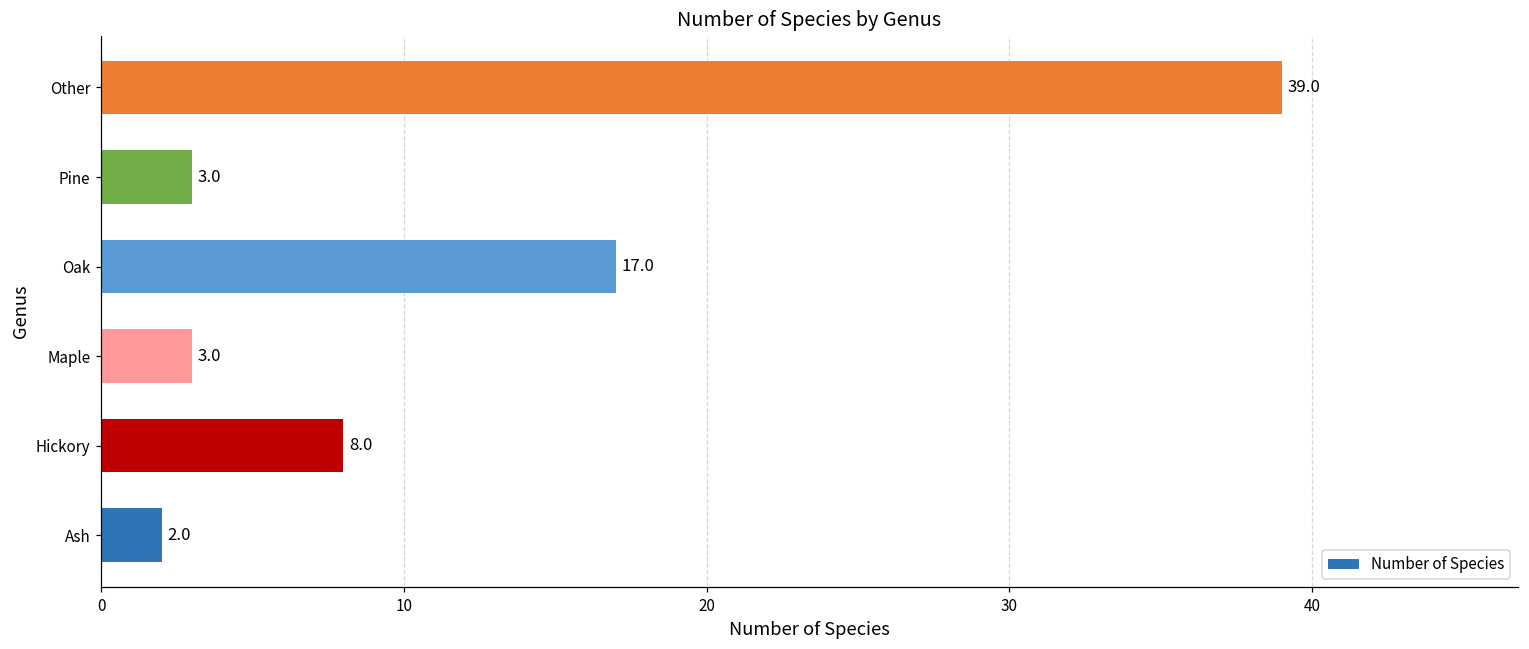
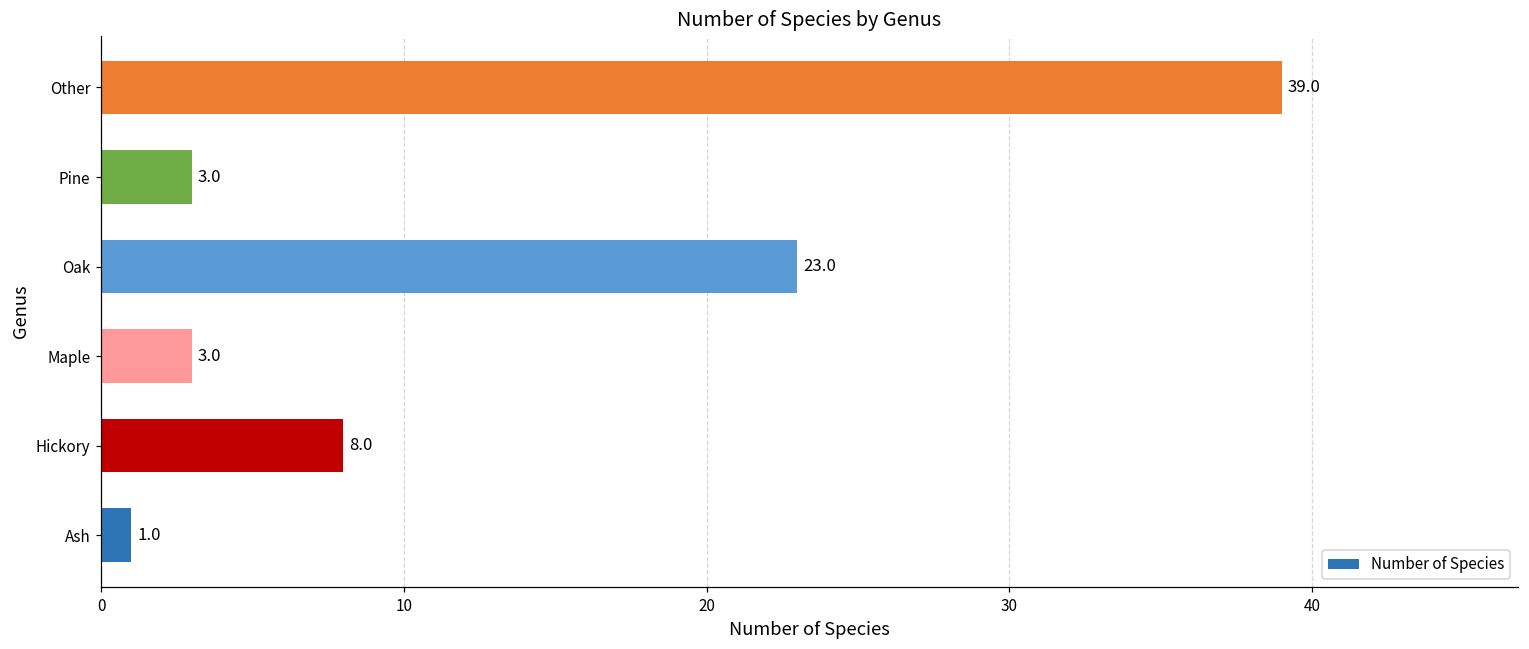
Oak: 17.0 -> 23.0
Ash: 2.0 -> 1.0
